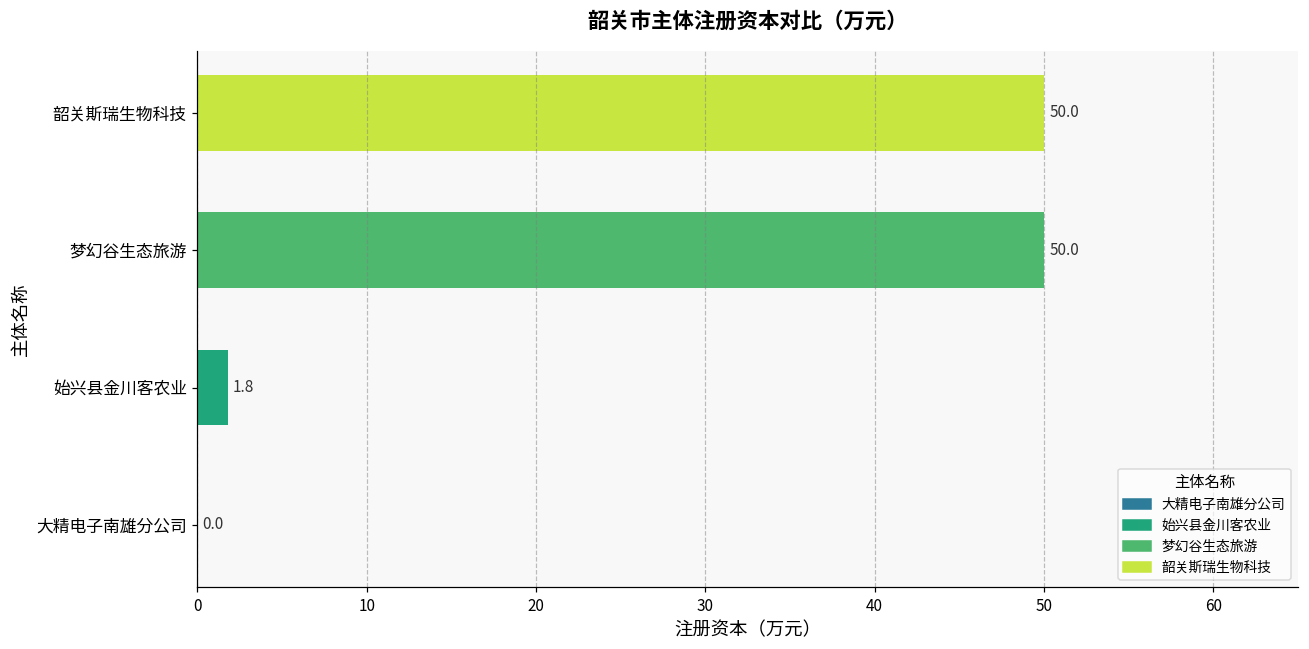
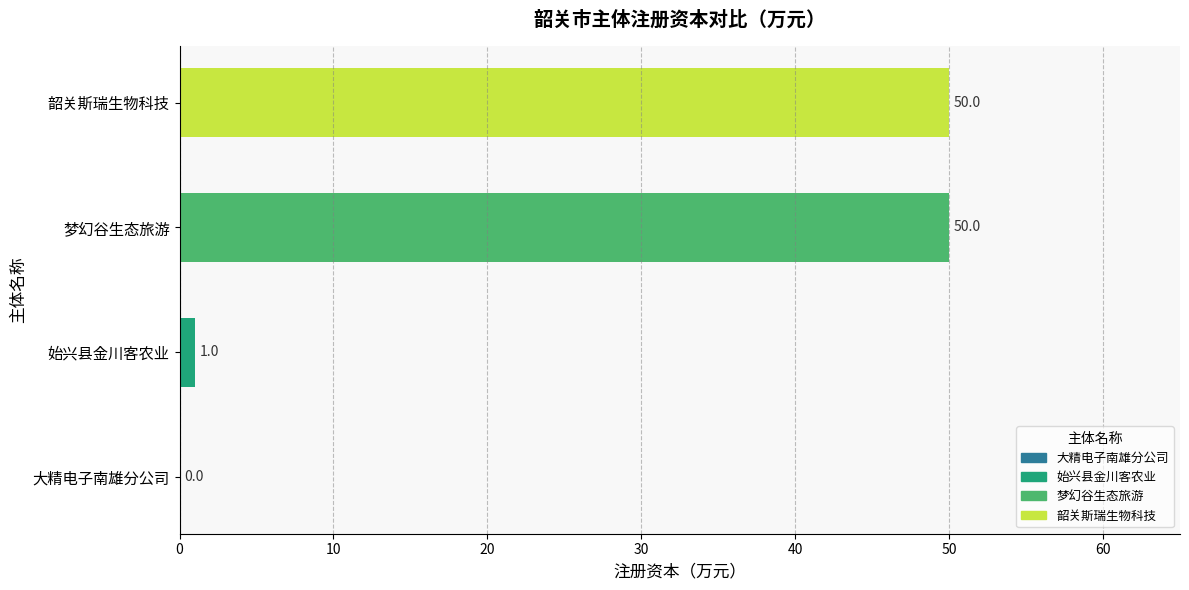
始兴县金川客农业: 1.8 -> 1.0
